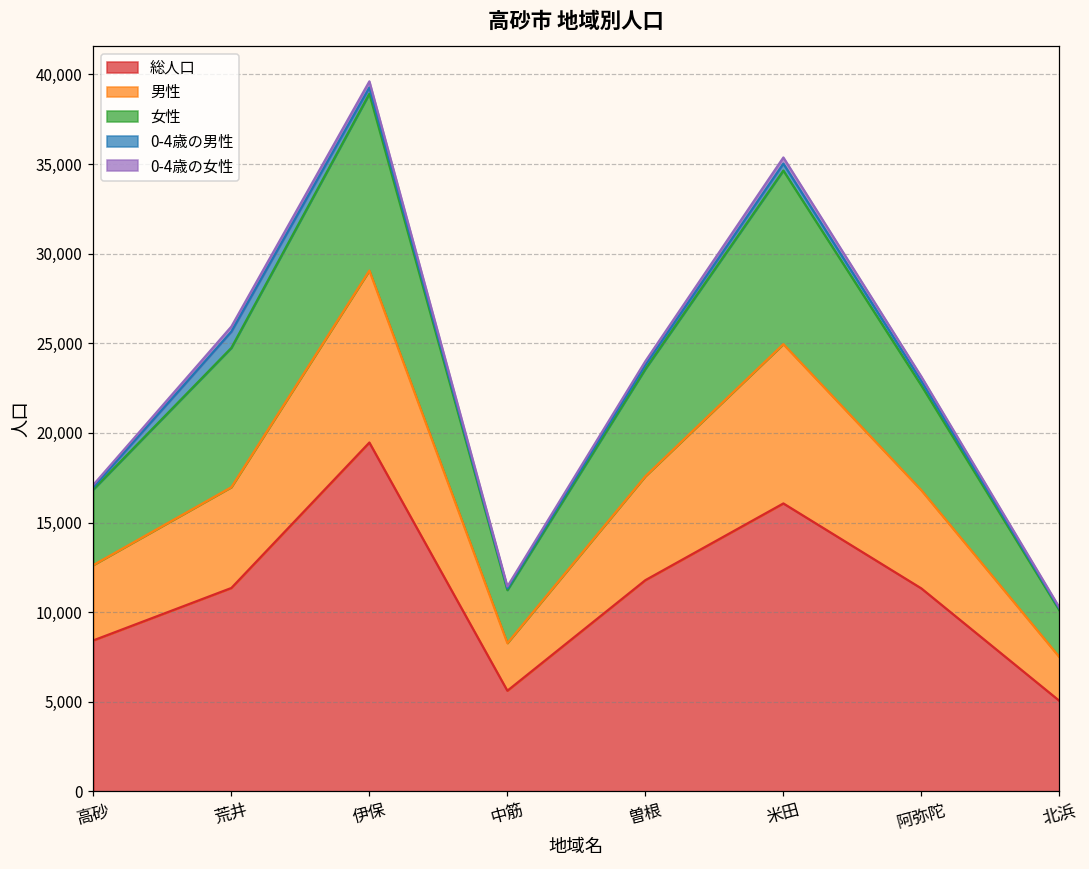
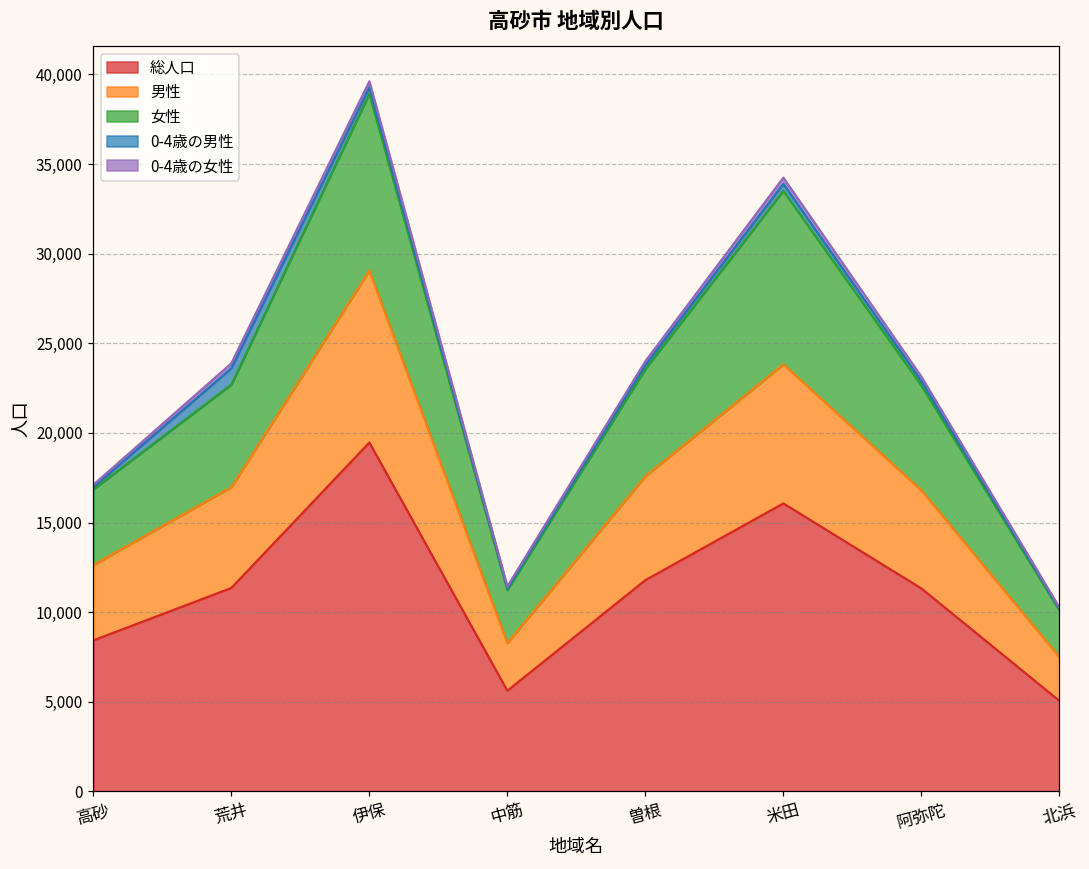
女性, 荒井: 7,800 -> 5,700
男性, 米田: 8,900 -> 7,800
